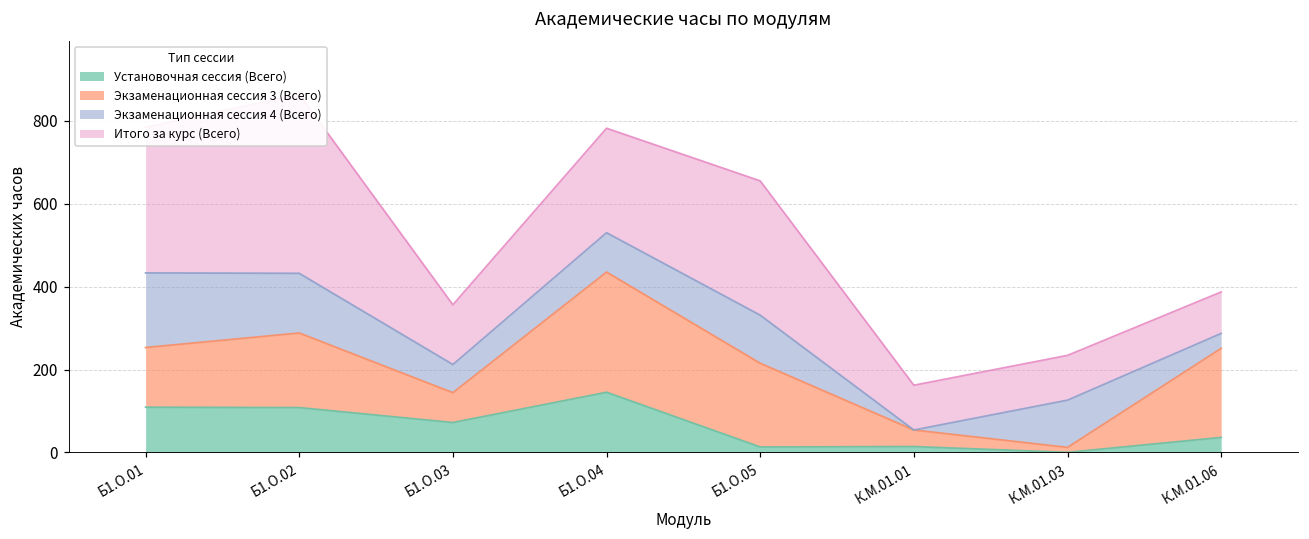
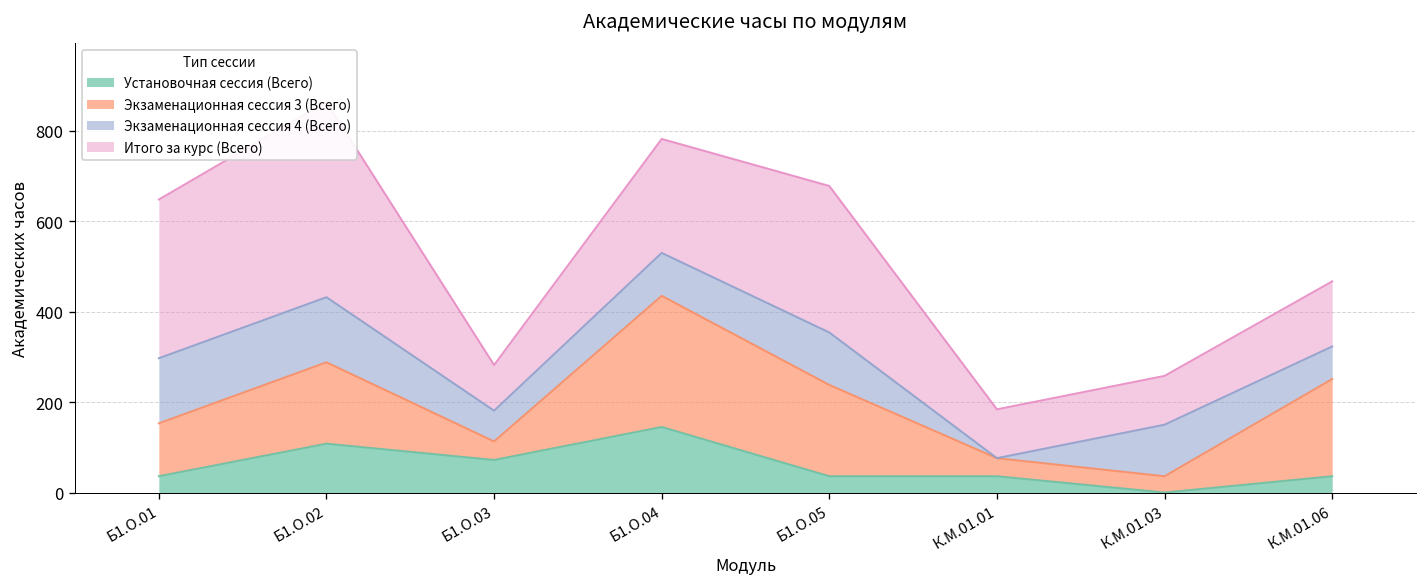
Установочная сессия (Всего), Б1.О.01: 110 -> 40
Экзаменационная сессия 3 (Всего), Б1.О.01: 140 -> 120
Экзаменационная сессия 4 (Всего), Б1.О.01: 180 -> 140
Экзаменационная сессия 3 (Всего), Б1.О.03: 70 -> 40
Итого за курс (Всего), Б1.О.03: 140 -> 100
Установочная сессия (Всего), Б1.О.05: 10 -> 40
Установочная сессия (Всего), К.М.01.01: 10 -> 40
Экзаменационная сессия 3 (Всего), К.М.01.03: 10 -> 40
Экзаменационная сессия 4 (Всего), К.М.01.06: 40 -> 70
Итого за курс (Всего), К.М.01.06: 100 -> 140
